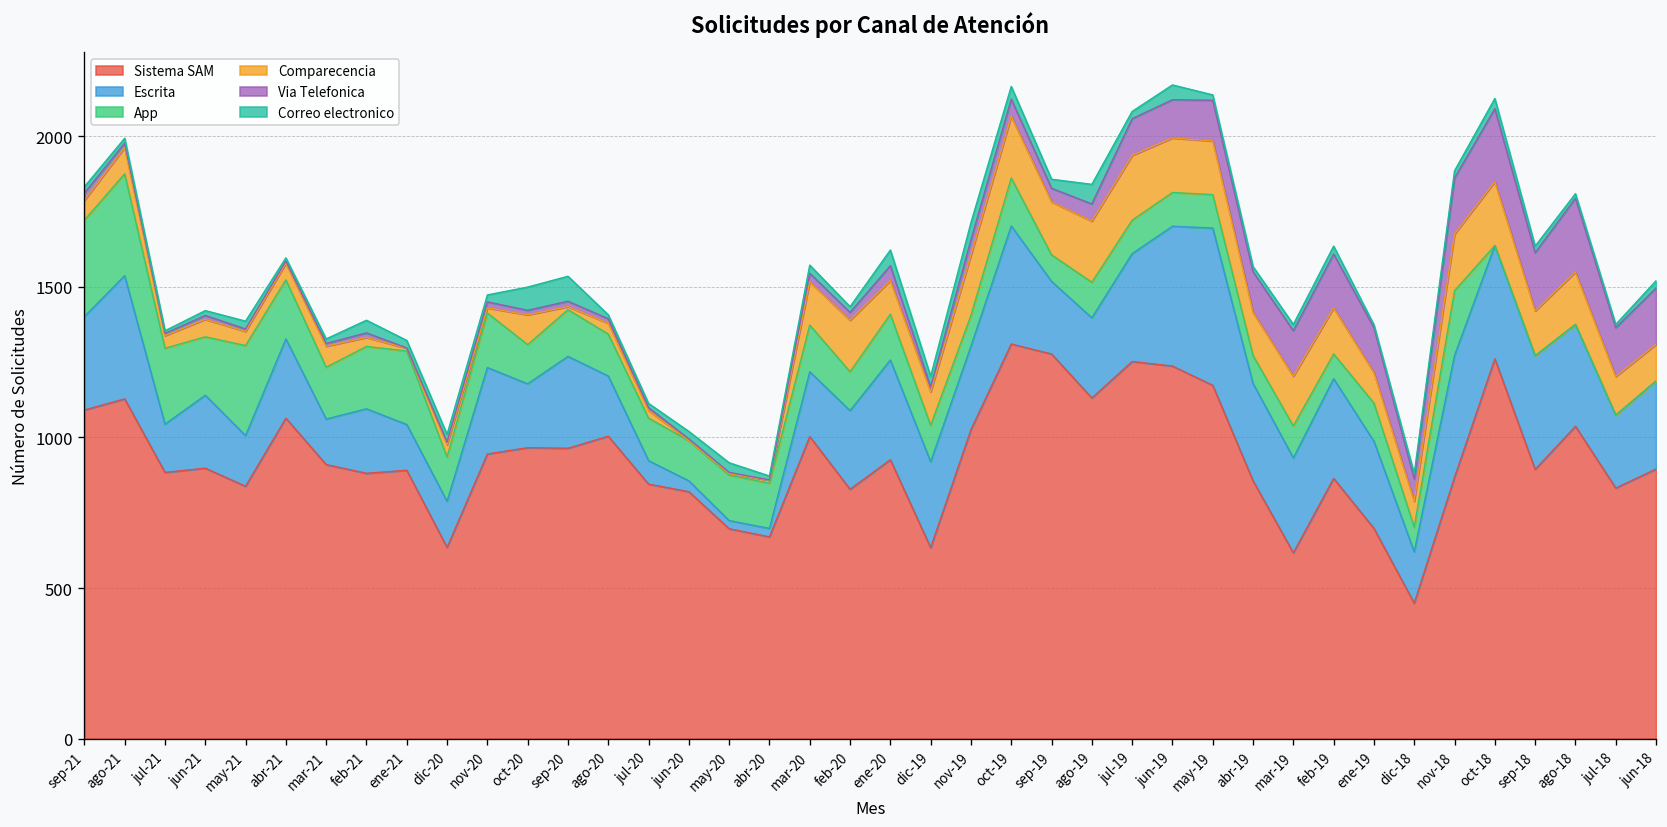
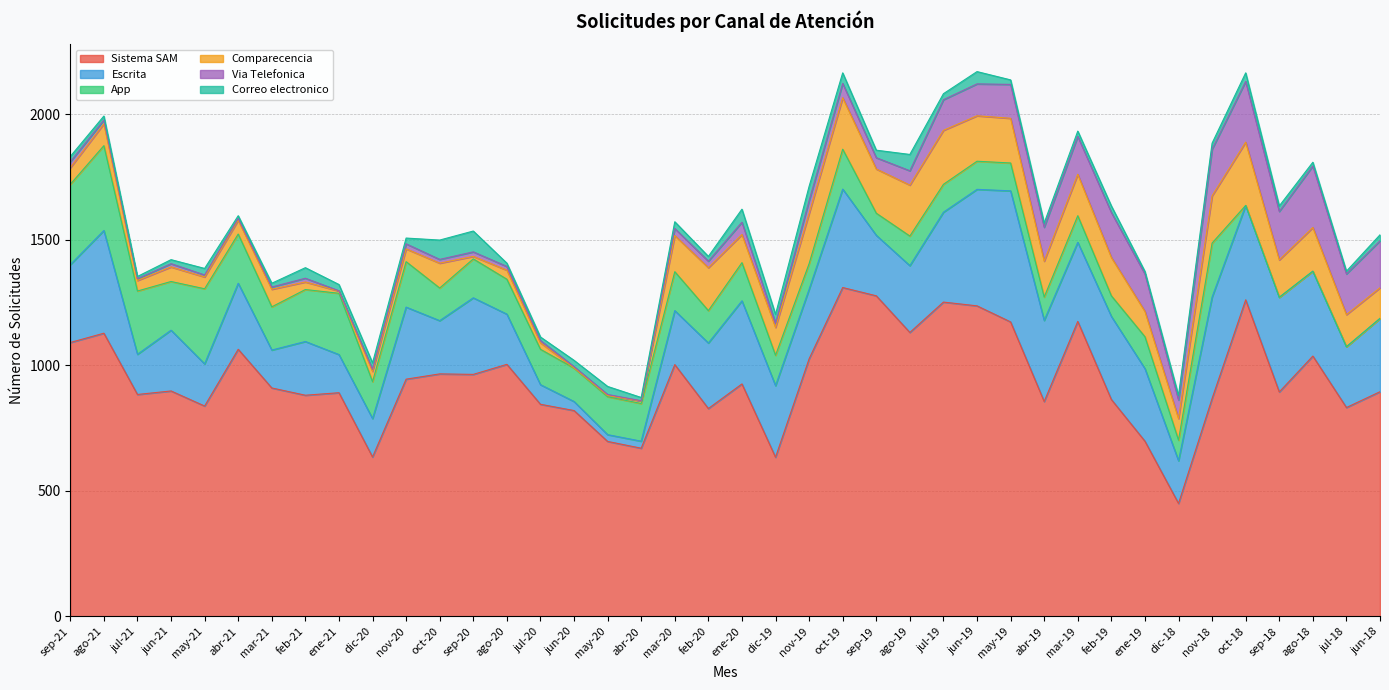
Comparecencia, nov-20: 20 -> 50
Sistema SAM, mar-19: 620 -> 1180
Comparecencia, oct-18: 210 -> 250
